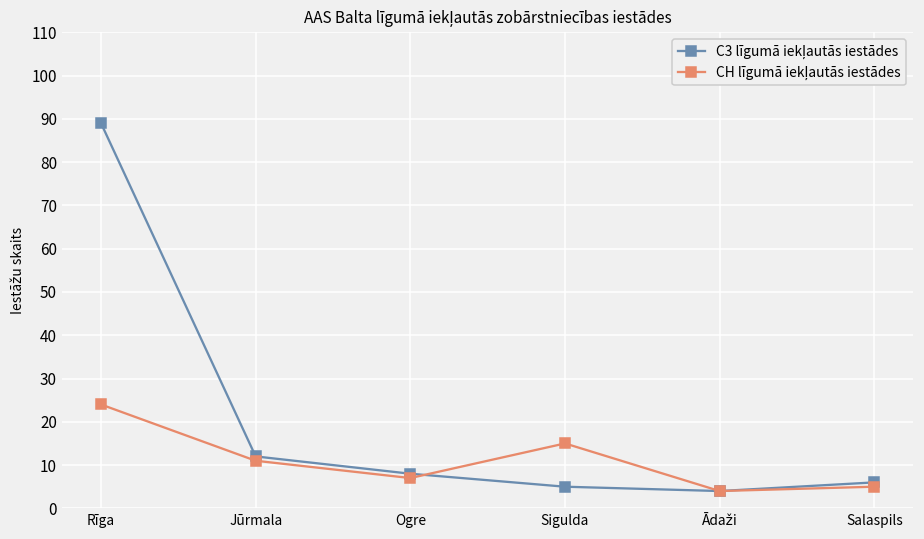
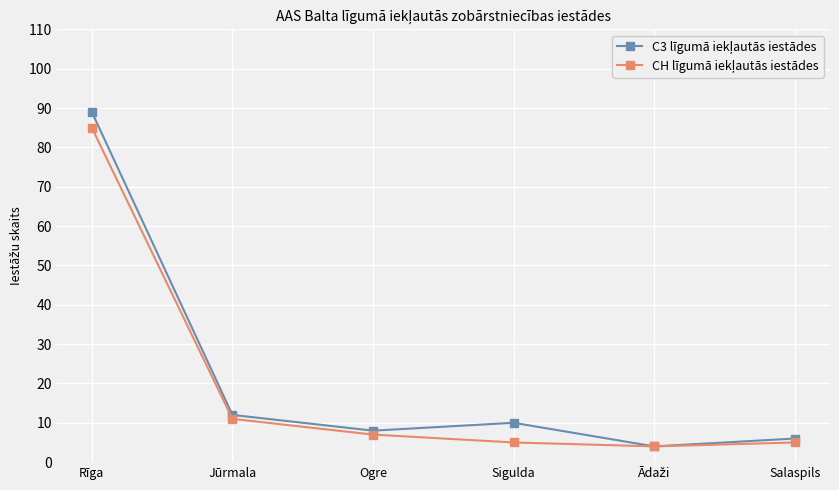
CH līgumā iekļautās iestādes, Rīga: 24 -> 85
C3 līgumā iekļautās iestādes, Sigulda: 5 -> 10
CH līgumā iekļautās iestādes, Sigulda: 15 -> 5
